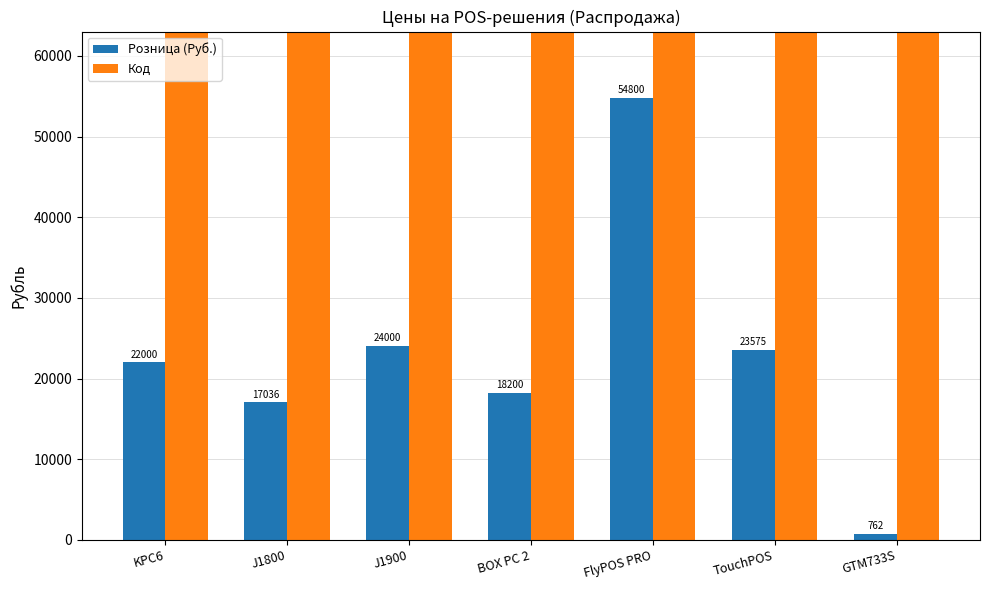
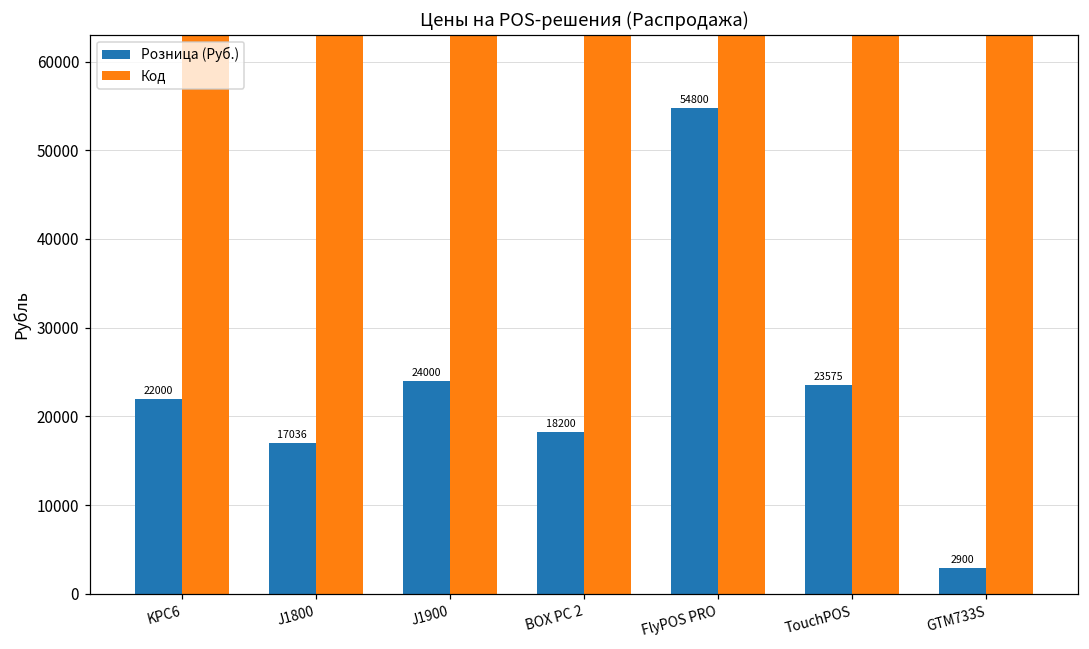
Розница (Руб.), GTM733S: 762 -> 2900
